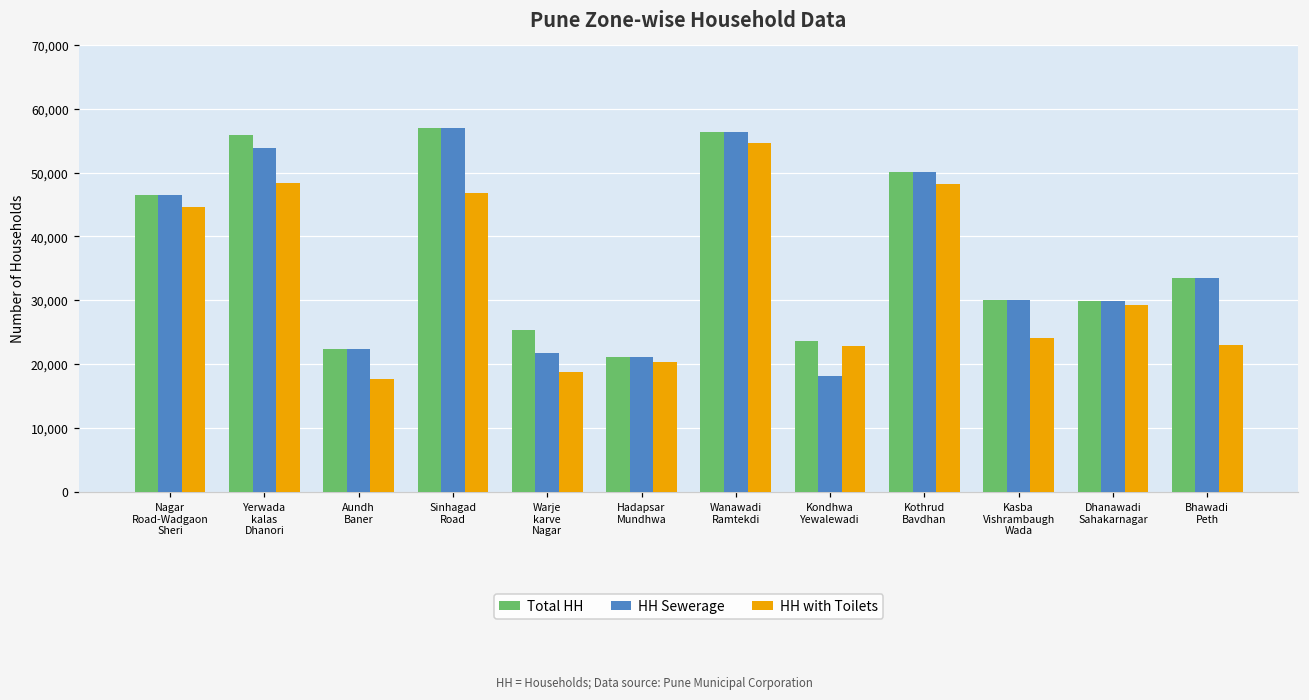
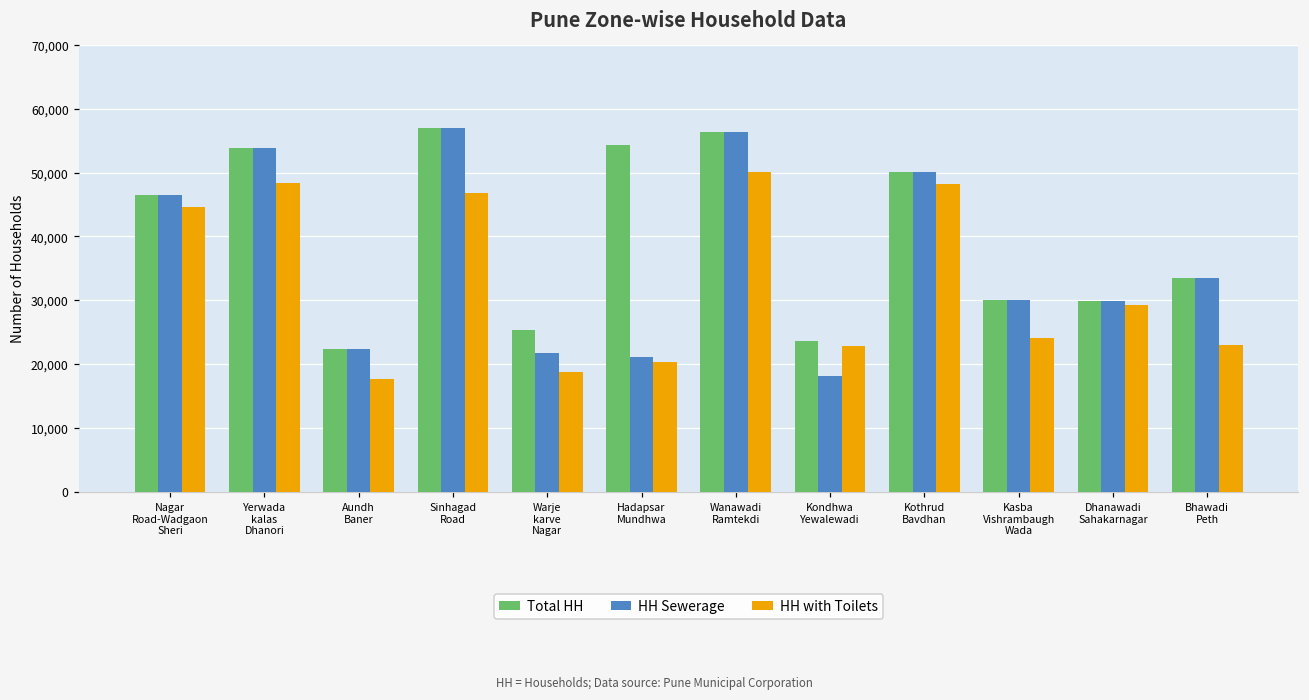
Total HH, Yerwada kalas Dhanori: 56,000 -> 54,000
Total HH, Hadapsar Mundhwa: 21,000 -> 54,000
HH with Toilets, Wanawadi Ramtekdi: 55,000 -> 50,000
